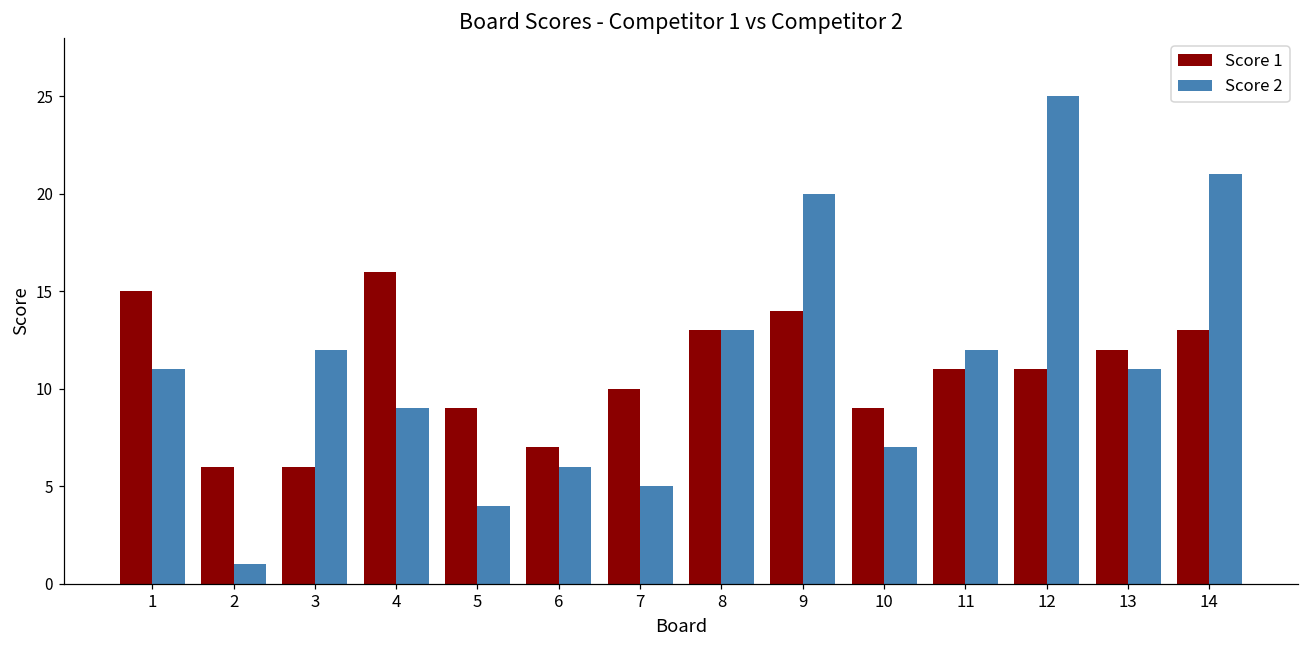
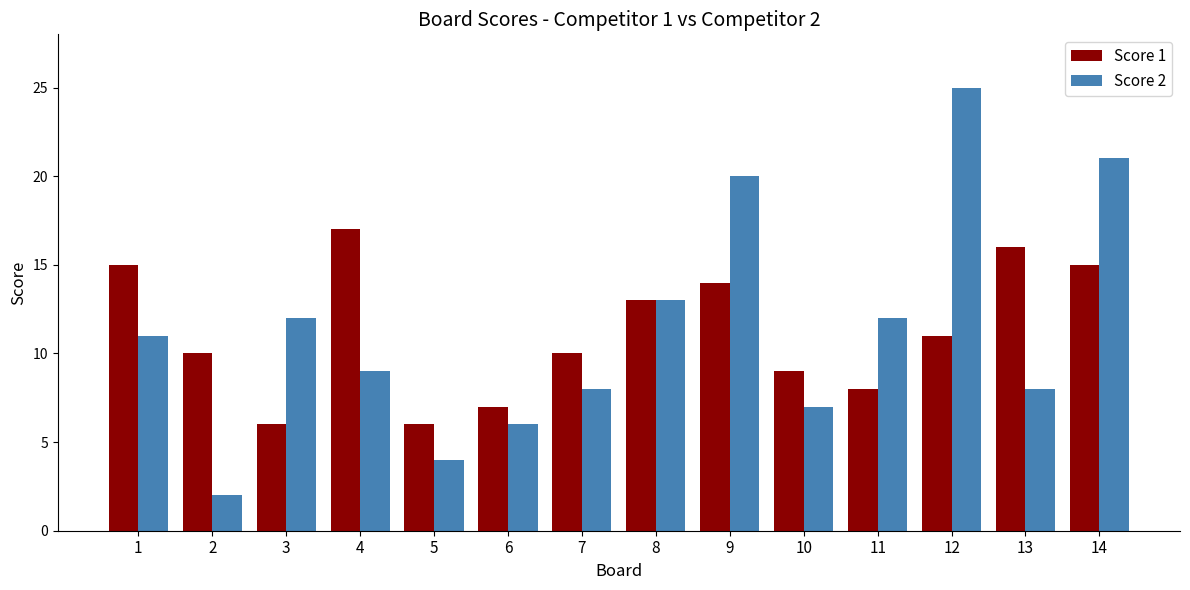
Score 1, 2: 6 -> 10
Score 2, 2: 1 -> 2
Score 1, 4: 16 -> 17
Score 1, 5: 9 -> 6
Score 2, 7: 5 -> 8
Score 1, 11: 11 -> 8
Score 1, 13: 12 -> 16
Score 2, 13: 11 -> 8
Score 1, 14: 13 -> 15
